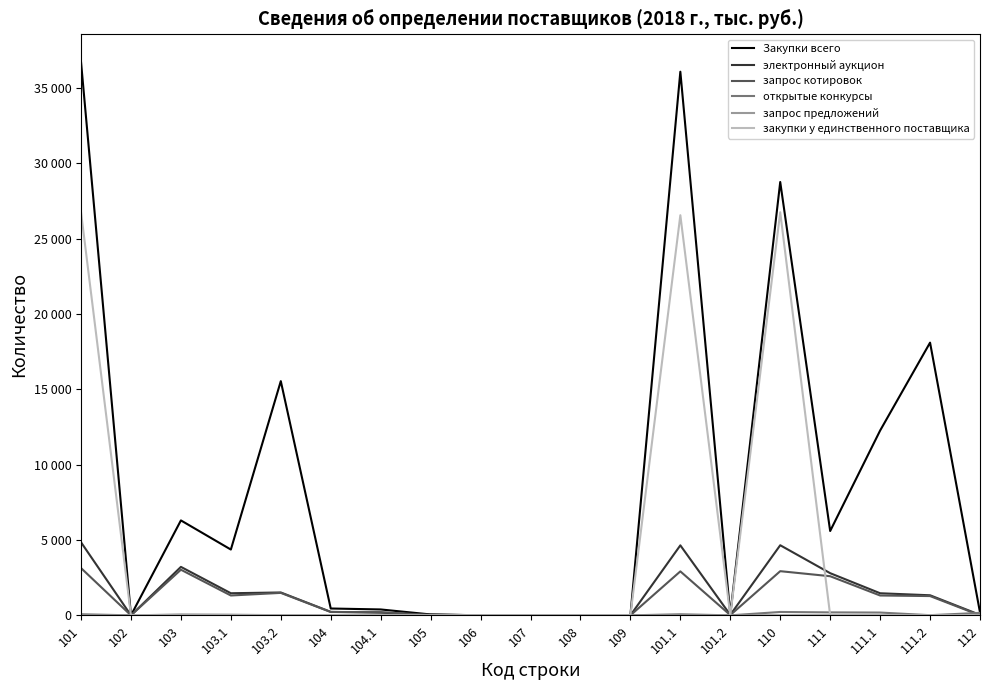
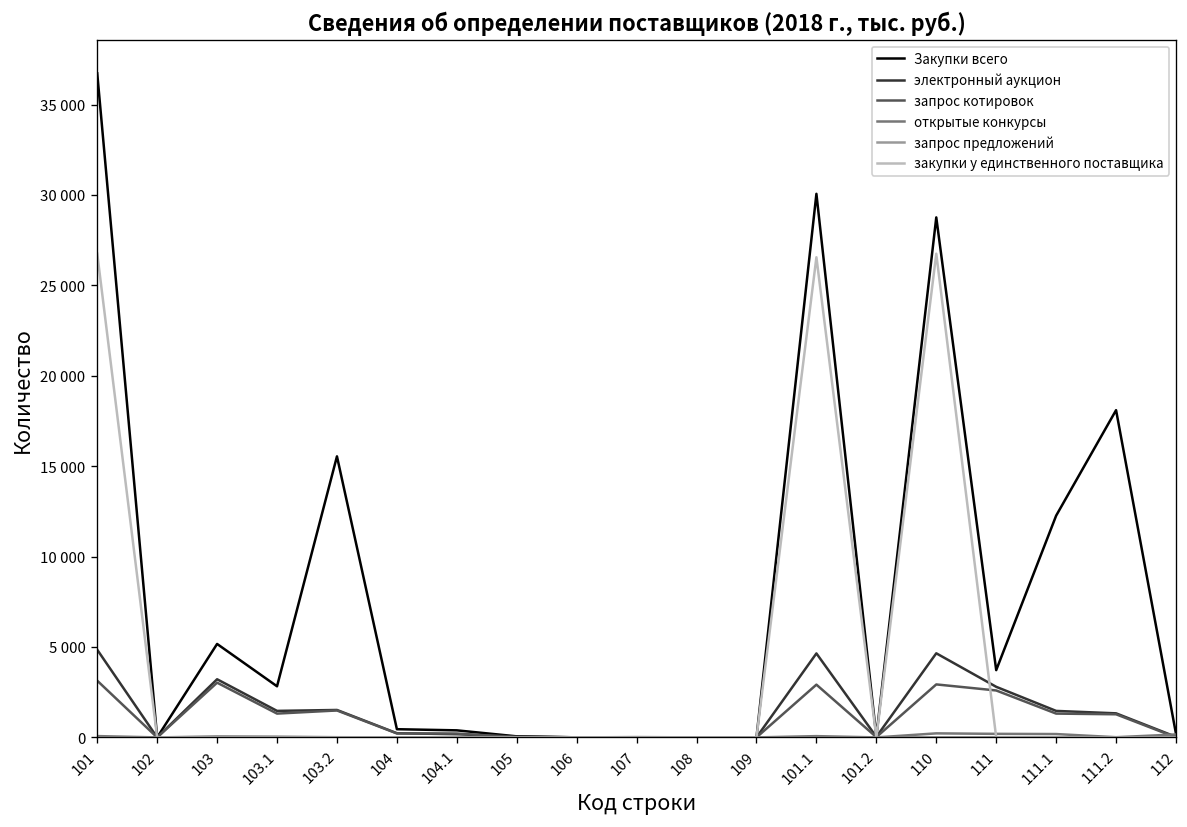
Закупки всего, 103: 6300 -> 5200
Закупки всего, 103.1: 4400 -> 2800
Закупки всего, 101.1: 36100 -> 30100
Закупки всего, 111: 5600 -> 3700
